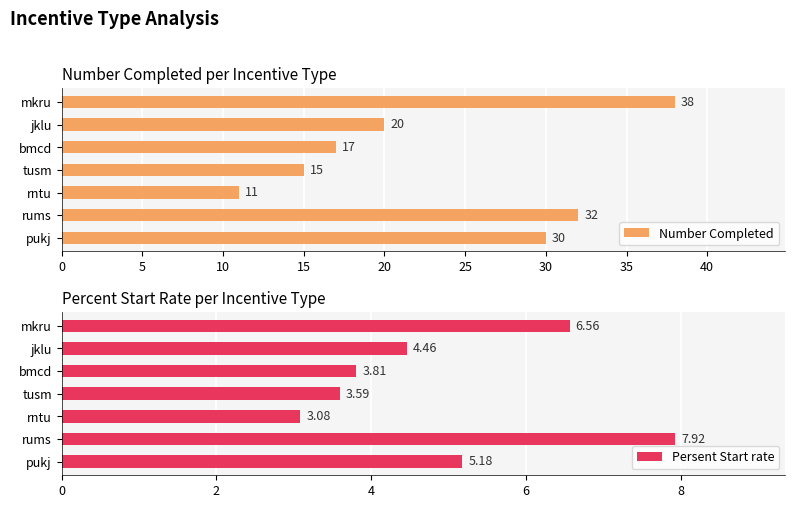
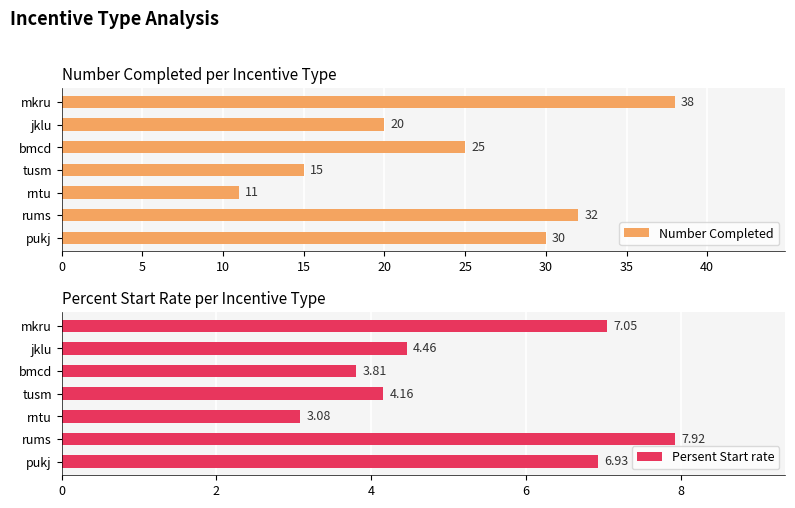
Number Completed per Incentive Type, bmcd: 17 -> 25
Percent Start Rate per Incentive Type, mkru: 6.56 -> 7.05
Percent Start Rate per Incentive Type, tusm: 3.59 -> 4.16
Percent Start Rate per Incentive Type, pukj: 5.18 -> 6.93
